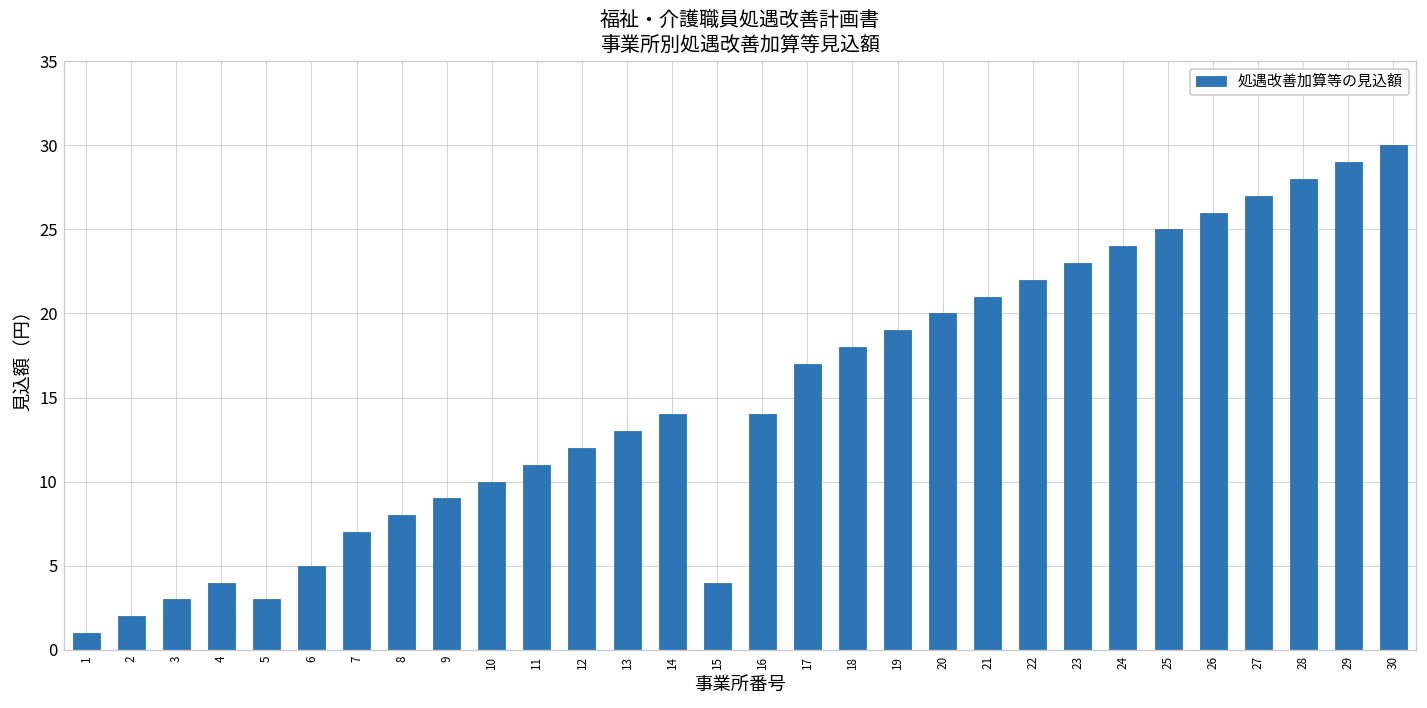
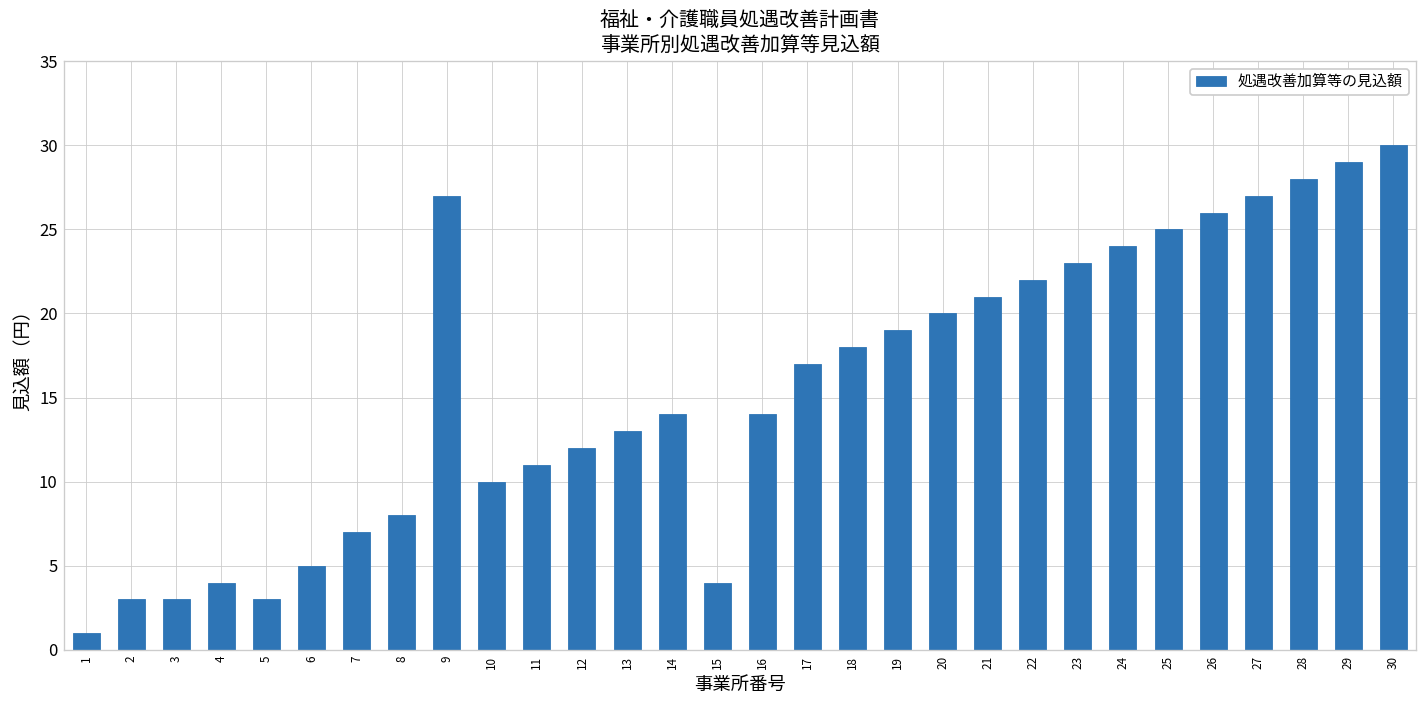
2: 2 -> 3
9: 9 -> 27
